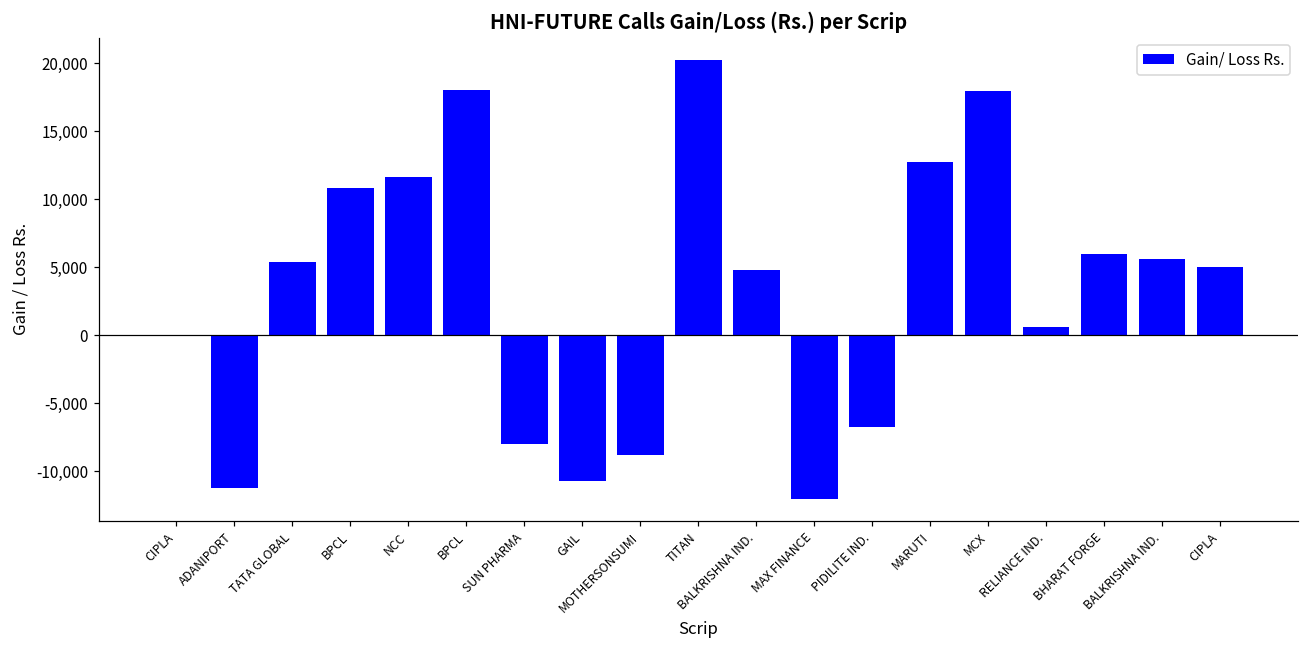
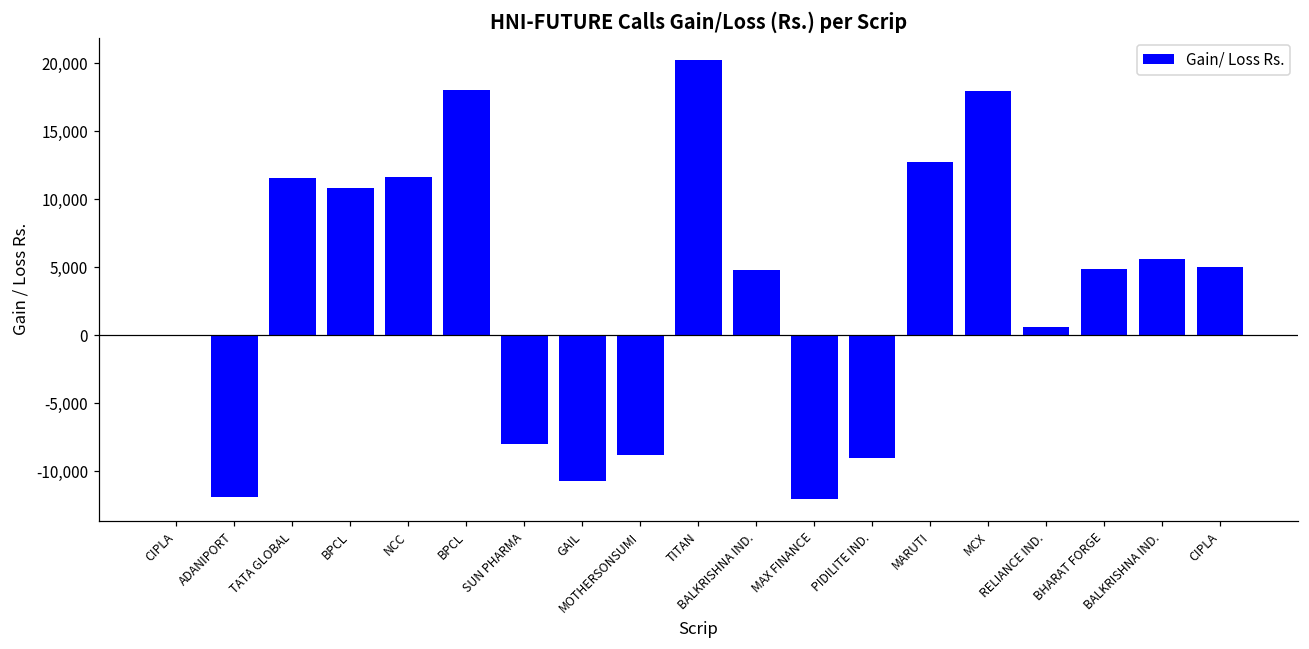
ADANIPORT: -11,300 -> -11,900
TATA GLOBAL: 5,400 -> 11,600
PIDILITE IND.: -6,800 -> -9,000
BHARAT FORGE: 6,000 -> 4,900
